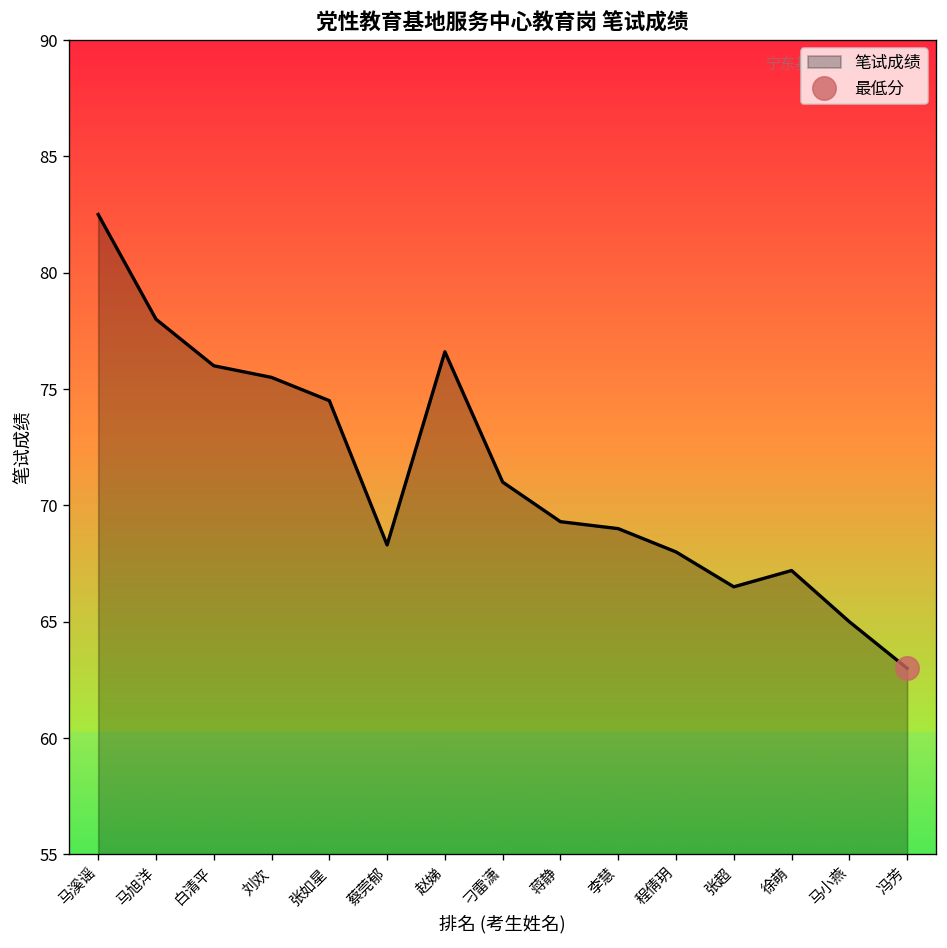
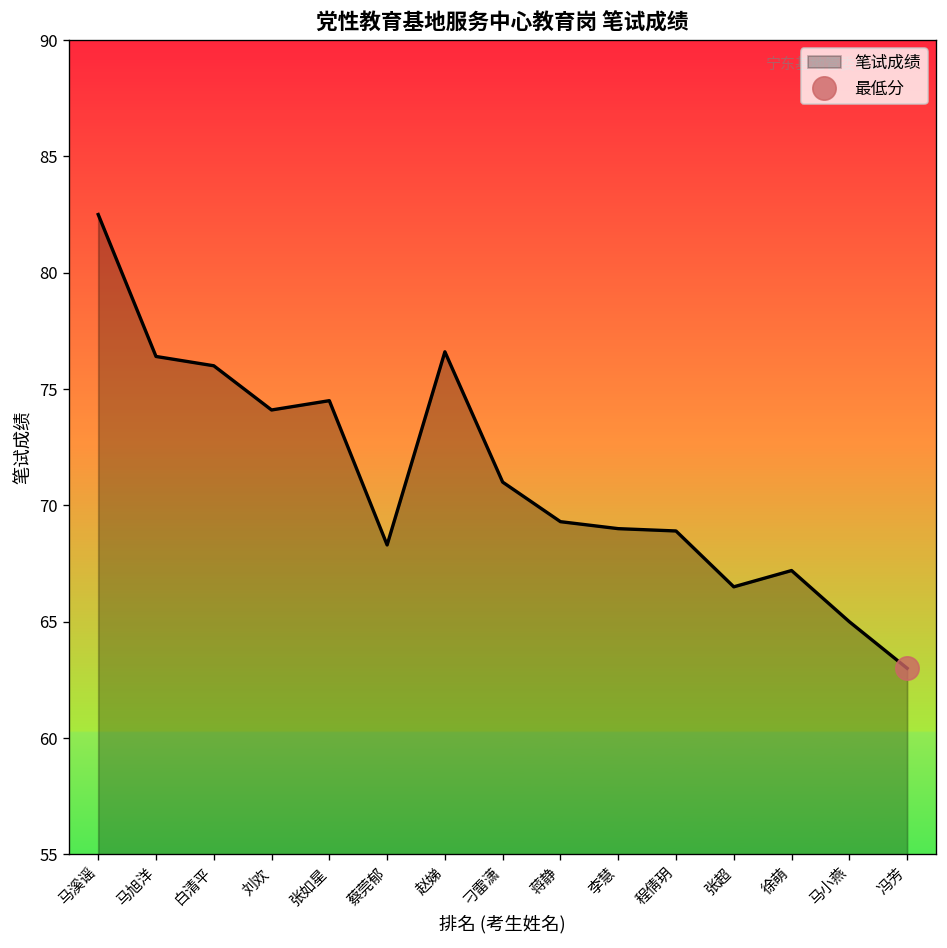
笔试成绩, 马旭洋: 78.0 -> 76.4
笔试成绩, 刘欢: 75.5 -> 74.1
笔试成绩, 程倩玥: 68.0 -> 68.9
